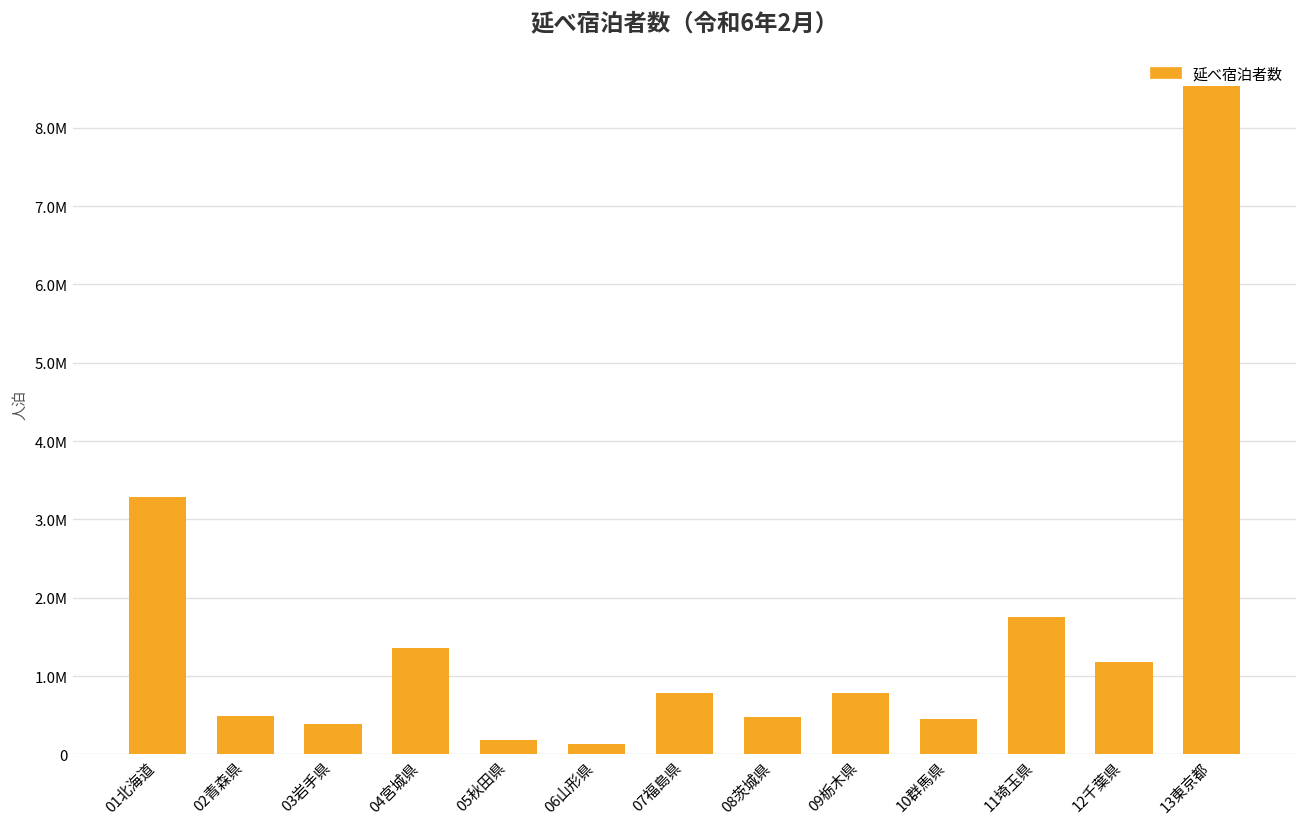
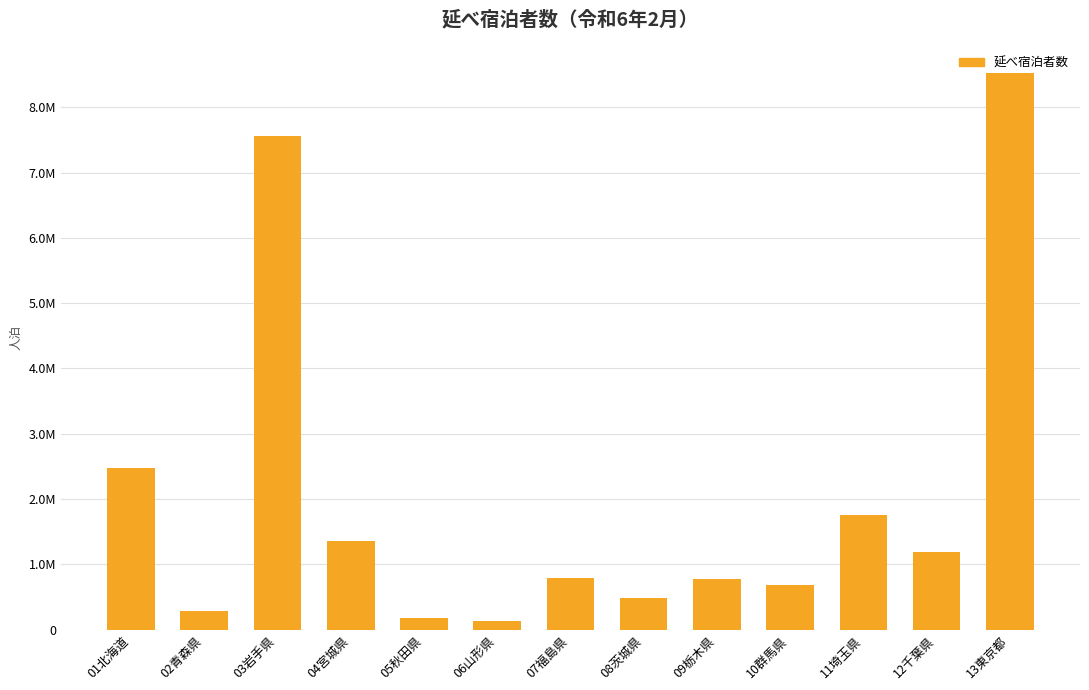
01北海道: 3300000 -> 2500000
02青森県: 500000 -> 300000
03岩手県: 400000 -> 7600000
10群馬県: 500000 -> 700000
